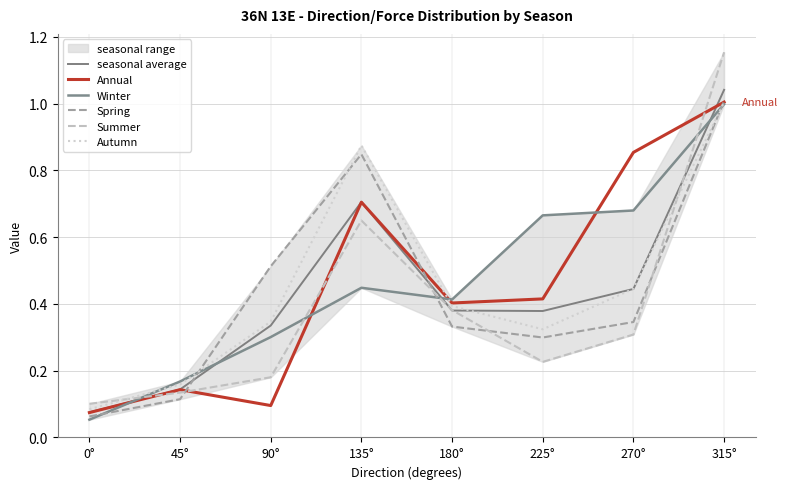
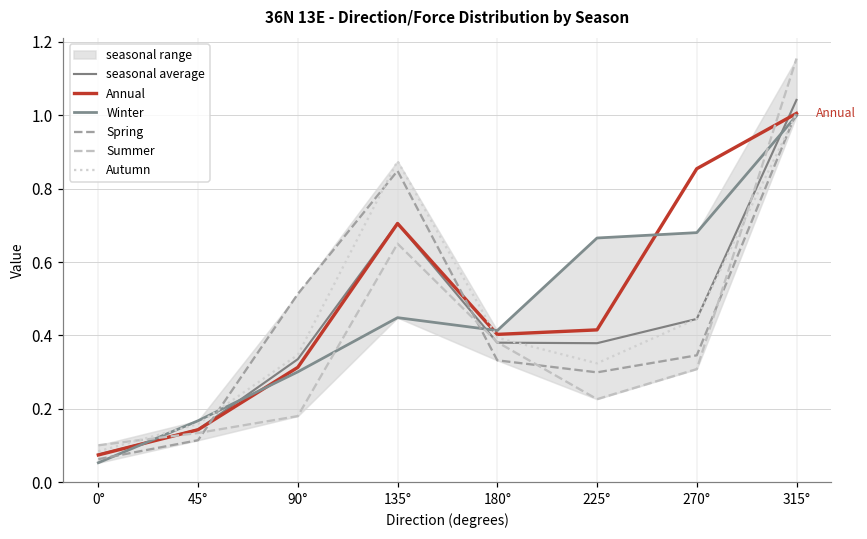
Annual, 90°: 0.10 -> 0.31
